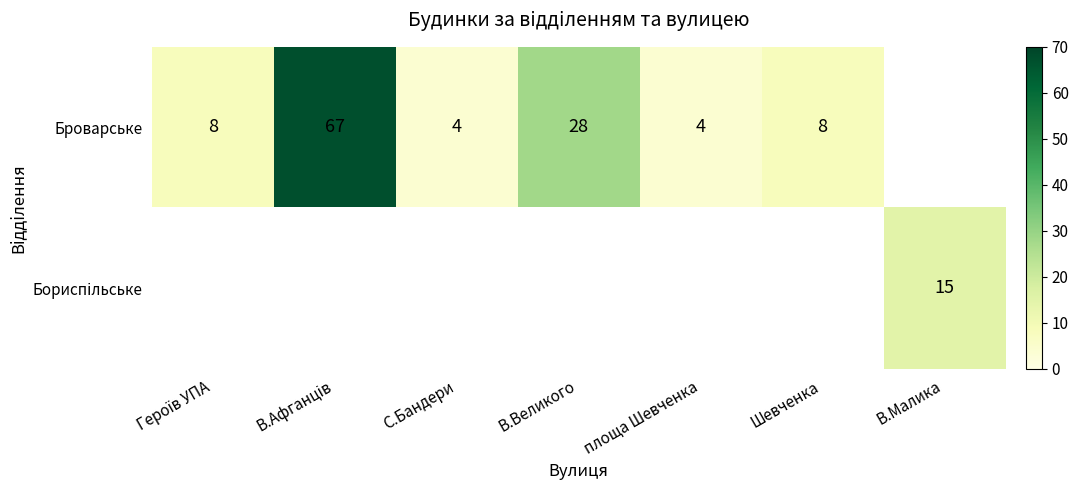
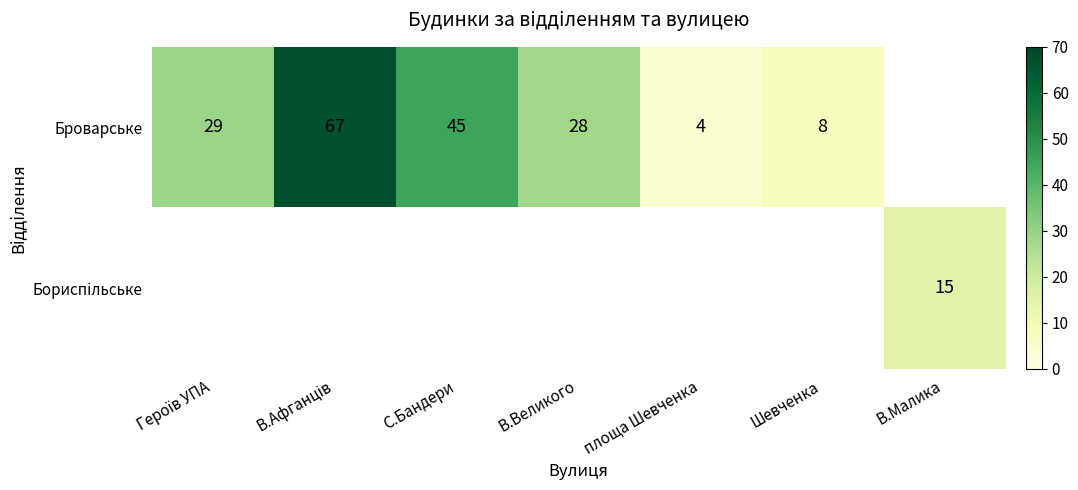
Броварське, Героїв УПА: 8 -> 29
Броварське, С.Бандери: 4 -> 45
